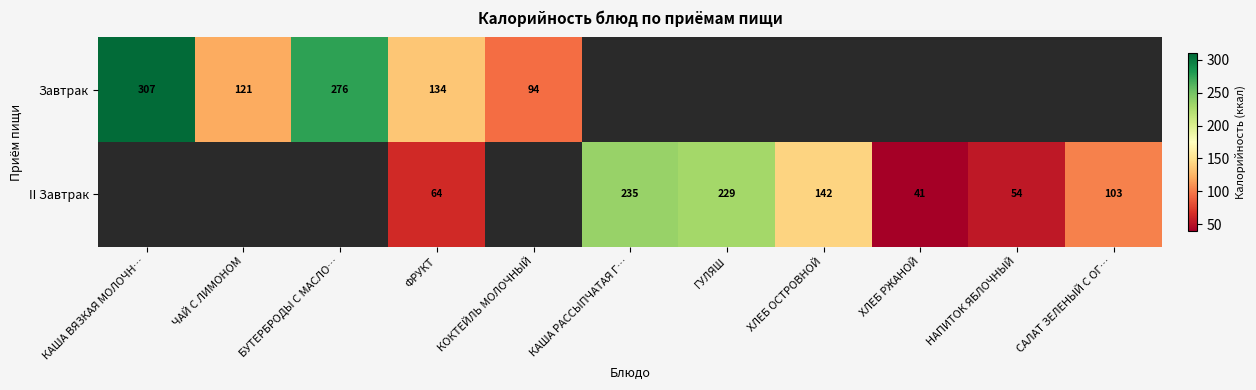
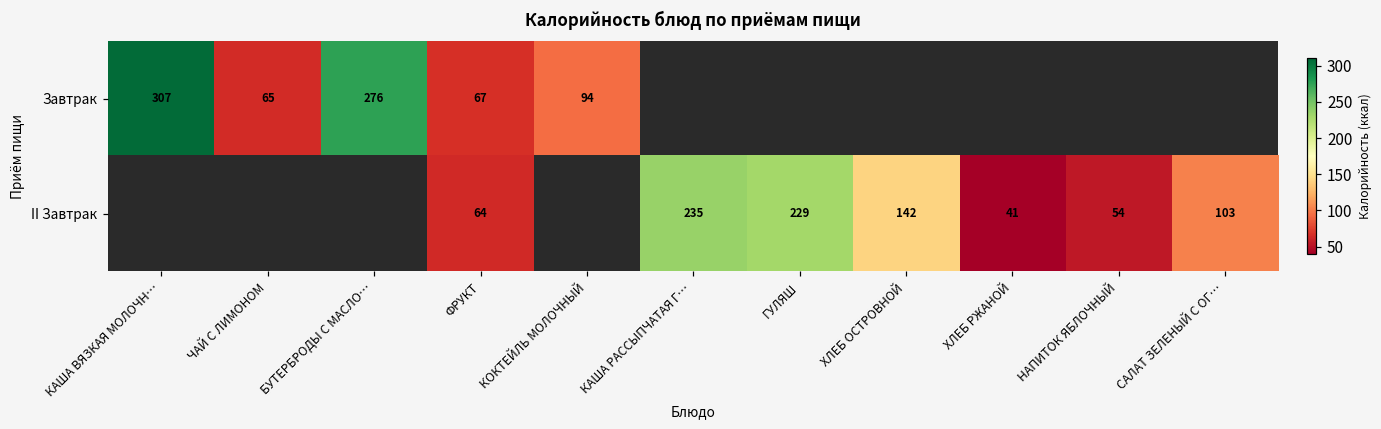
Завтрак, ЧАЙ С ЛИМОНОМ: 121 -> 65
Завтрак, ФРУКТ: 134 -> 67
